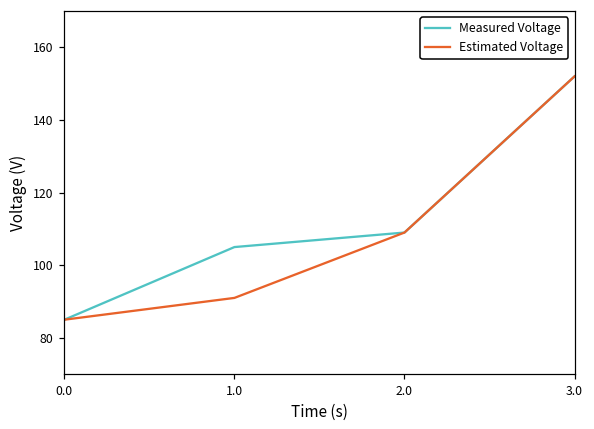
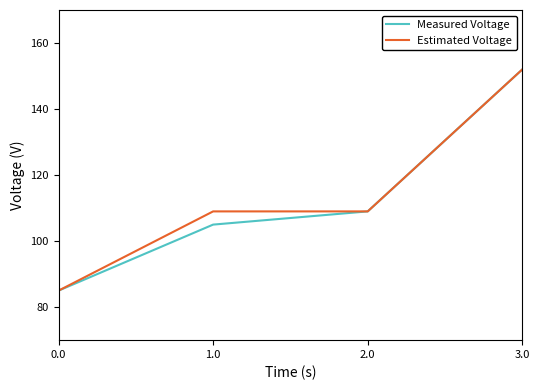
Estimated Voltage, 1.0: 91 -> 109
